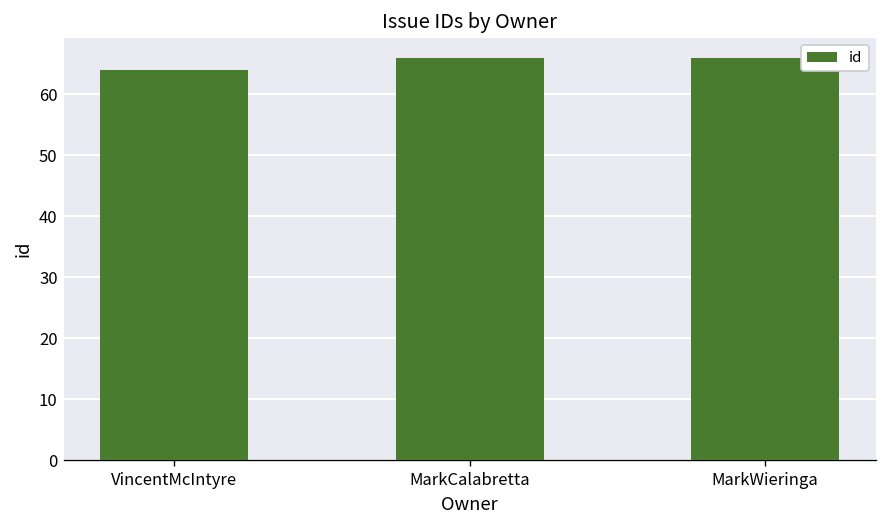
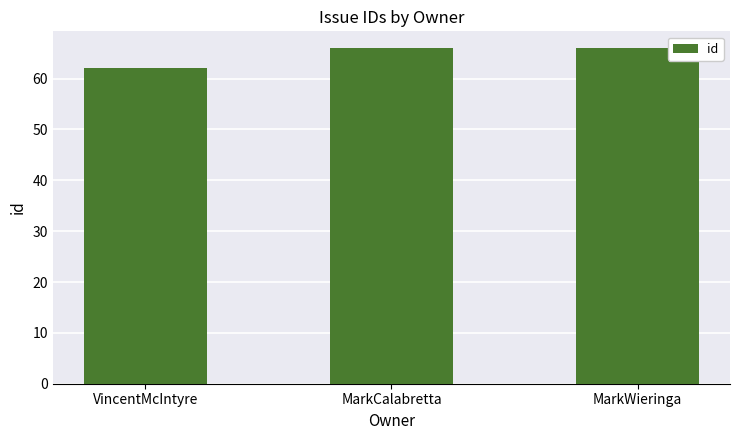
VincentMcIntyre: 64 -> 62
